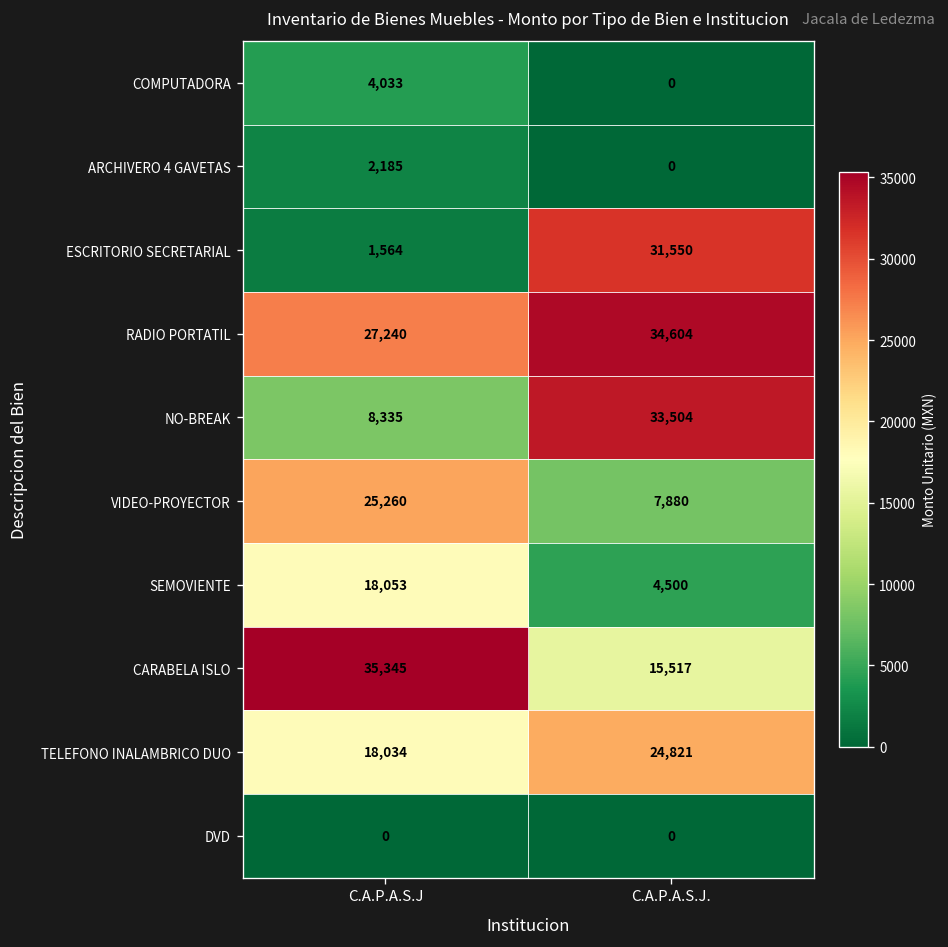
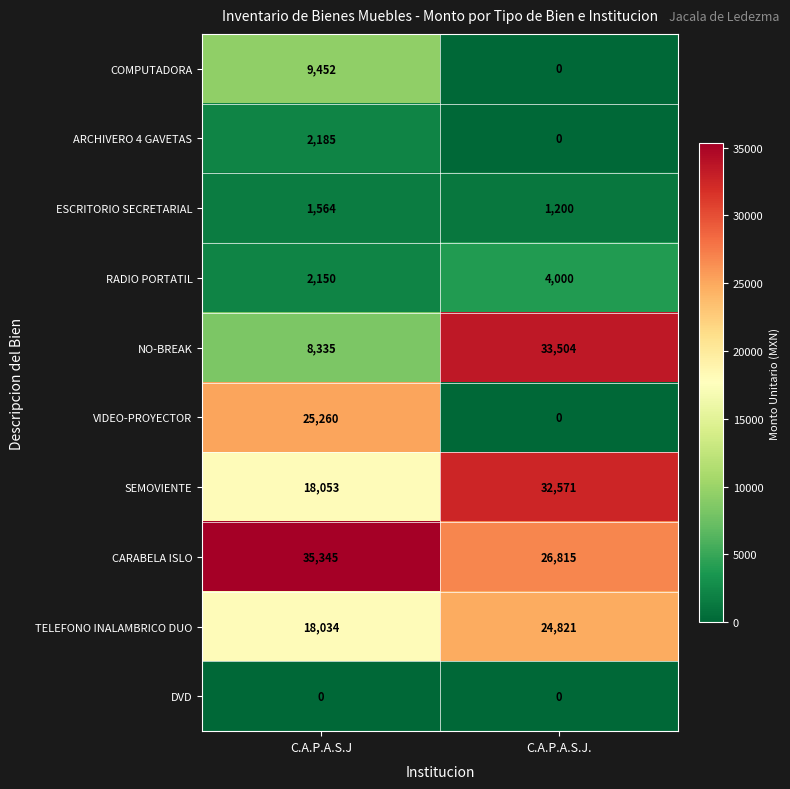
COMPUTADORA, C.A.P.A.S.J: 4,033 -> 9,452
ESCRITORIO SECRETARIAL, C.A.P.A.S.J.: 31,550 -> 1,200
RADIO PORTATIL, C.A.P.A.S.J: 27,240 -> 2,150
RADIO PORTATIL, C.A.P.A.S.J.: 34,604 -> 4,000
VIDEO-PROYECTOR, C.A.P.A.S.J.: 7,880 -> 0
SEMOVIENTE, C.A.P.A.S.J.: 4,500 -> 32,571
CARABELA ISLO, C.A.P.A.S.J.: 15,517 -> 26,815
